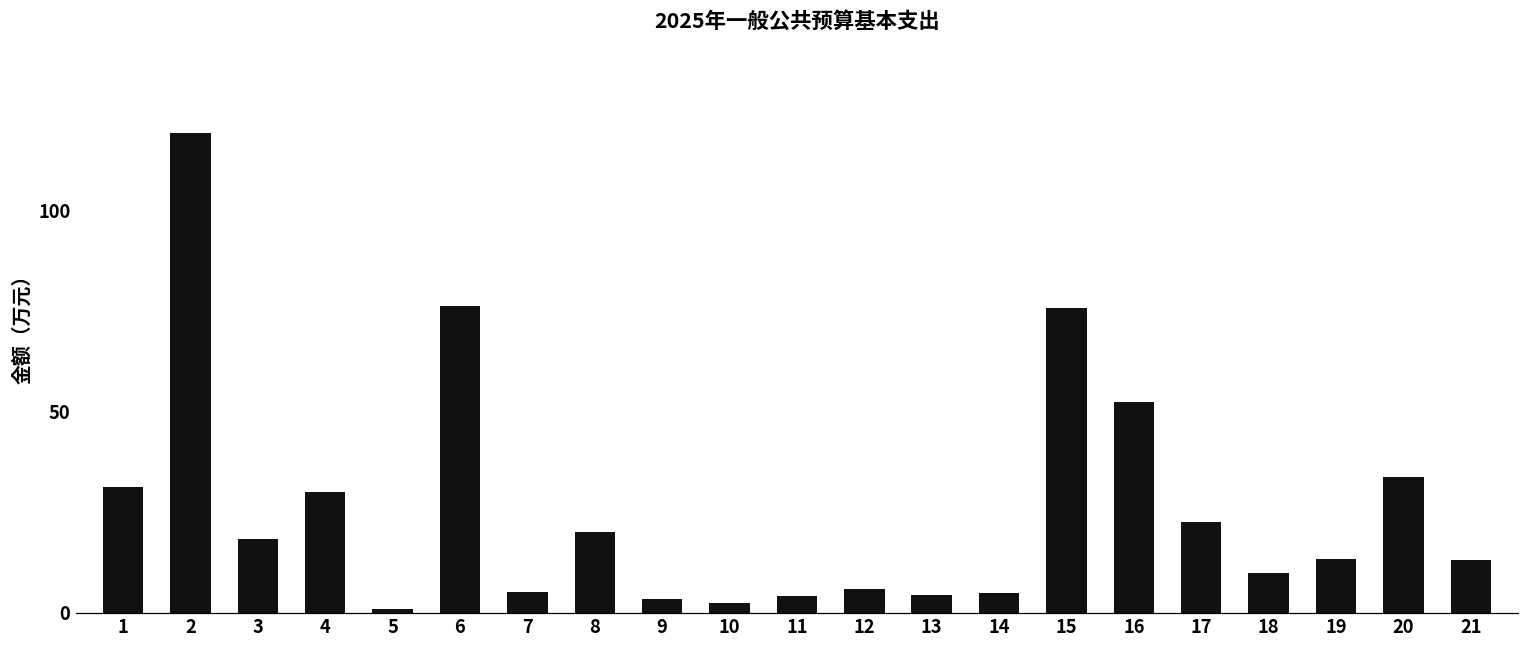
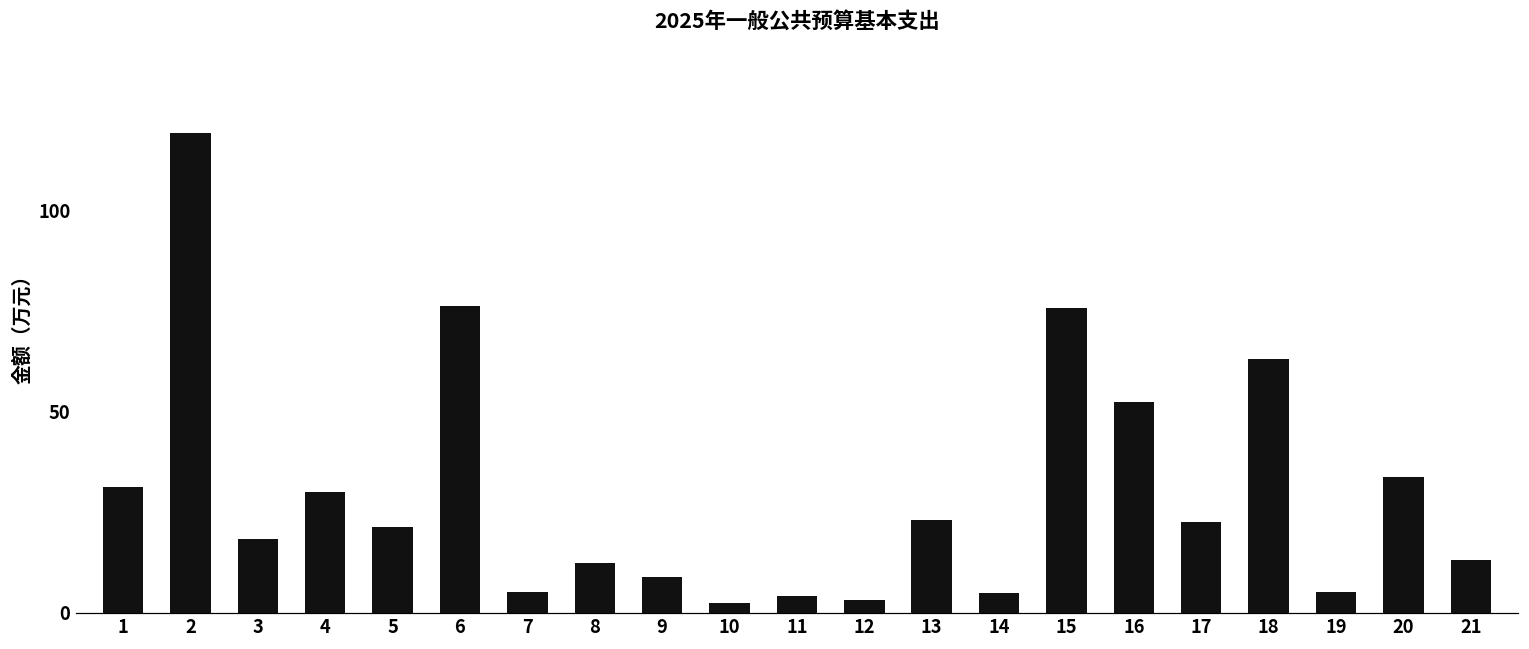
5: 1 -> 21
8: 20 -> 12
9: 3 -> 9
12: 6 -> 3
13: 5 -> 23
18: 10 -> 63
19: 13 -> 5
